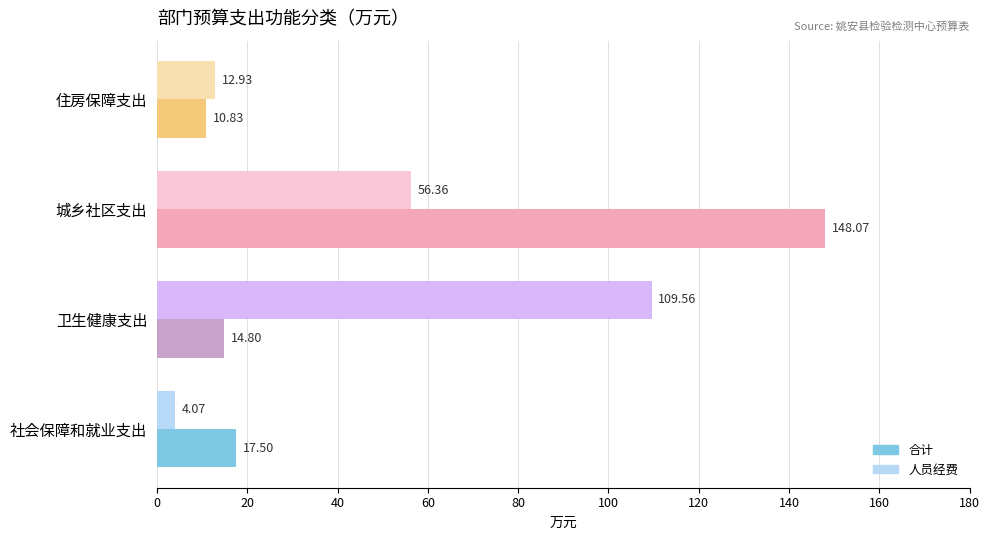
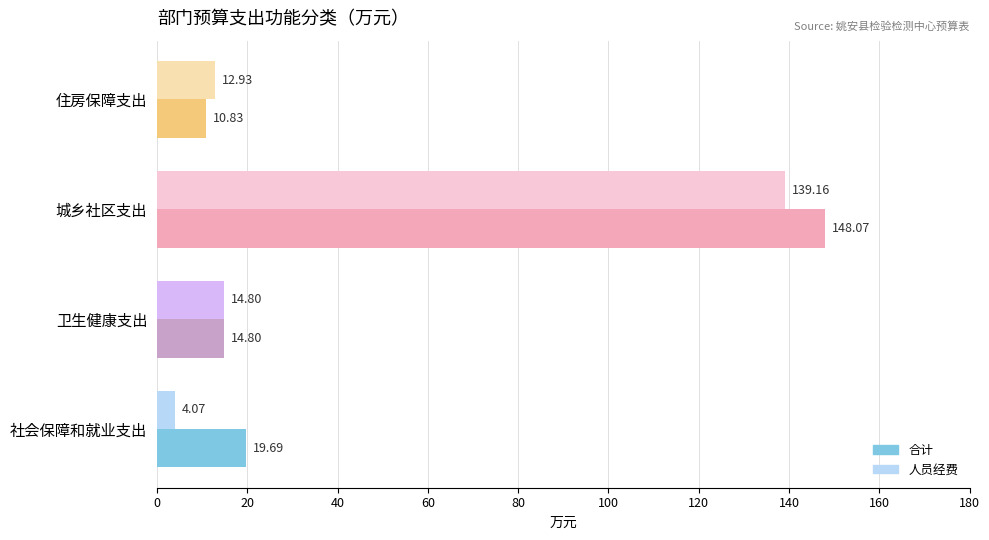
人员经费, 城乡社区支出: 56.36 -> 139.16
人员经费, 卫生健康支出: 109.56 -> 14.80
合计, 社会保障和就业支出: 17.50 -> 19.69
